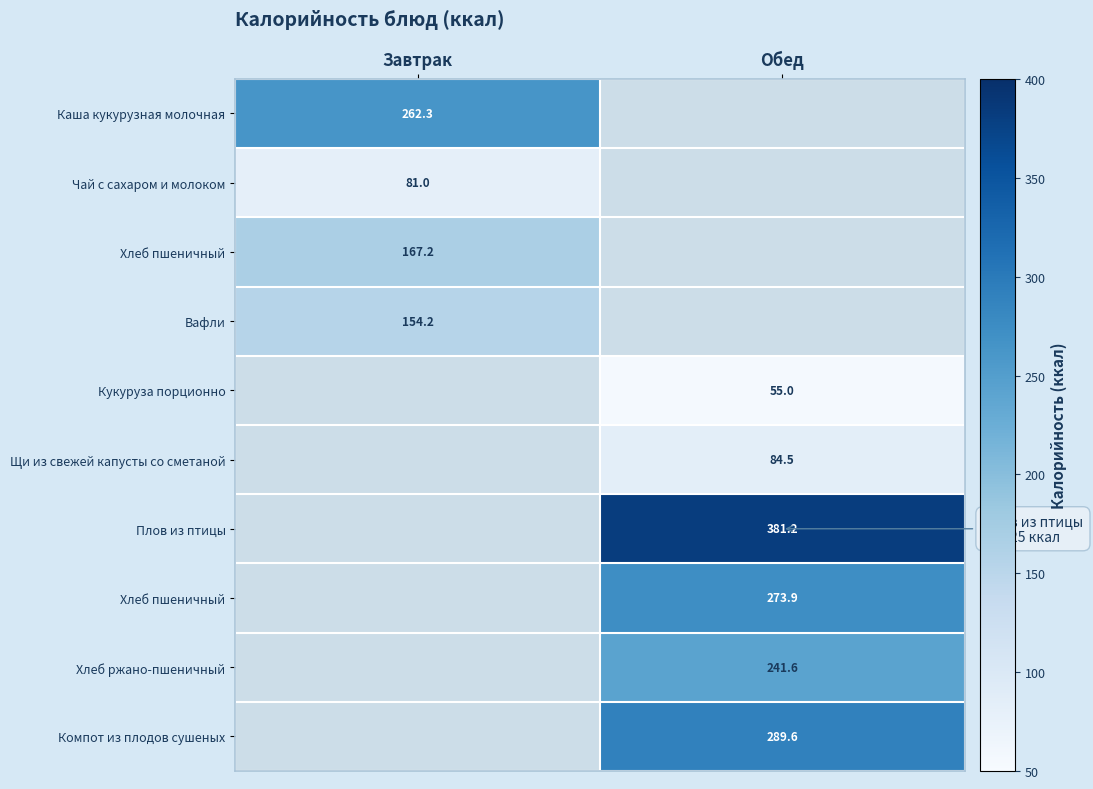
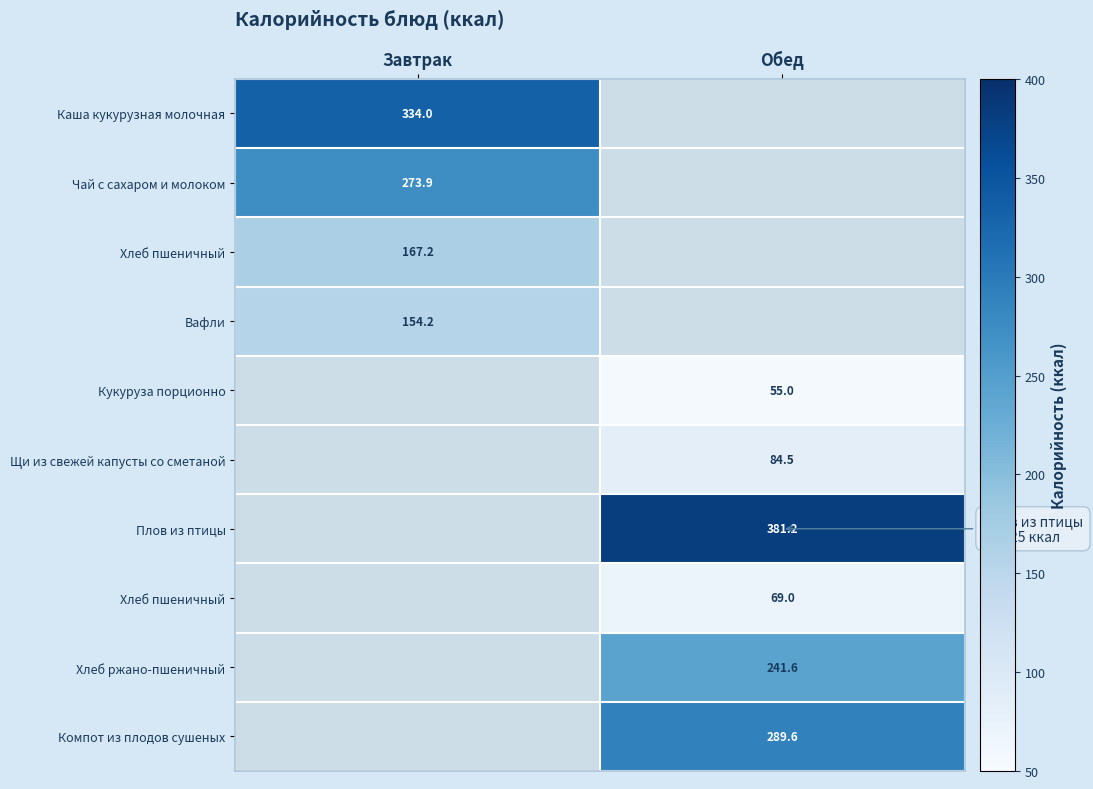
Каша кукурузная молочная, Завтрак: 262.3 -> 334.0
Чай с сахаром и молоком, Завтрак: 81.0 -> 273.9
Хлеб пшеничный, Обед: 273.9 -> 69.0
